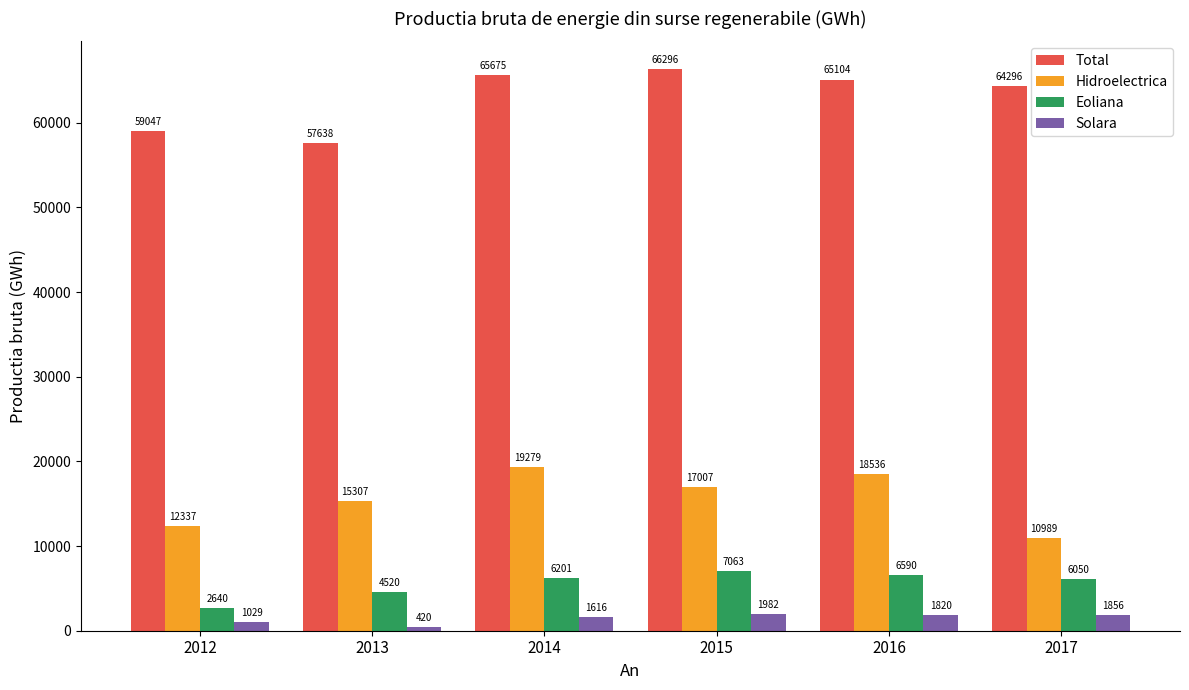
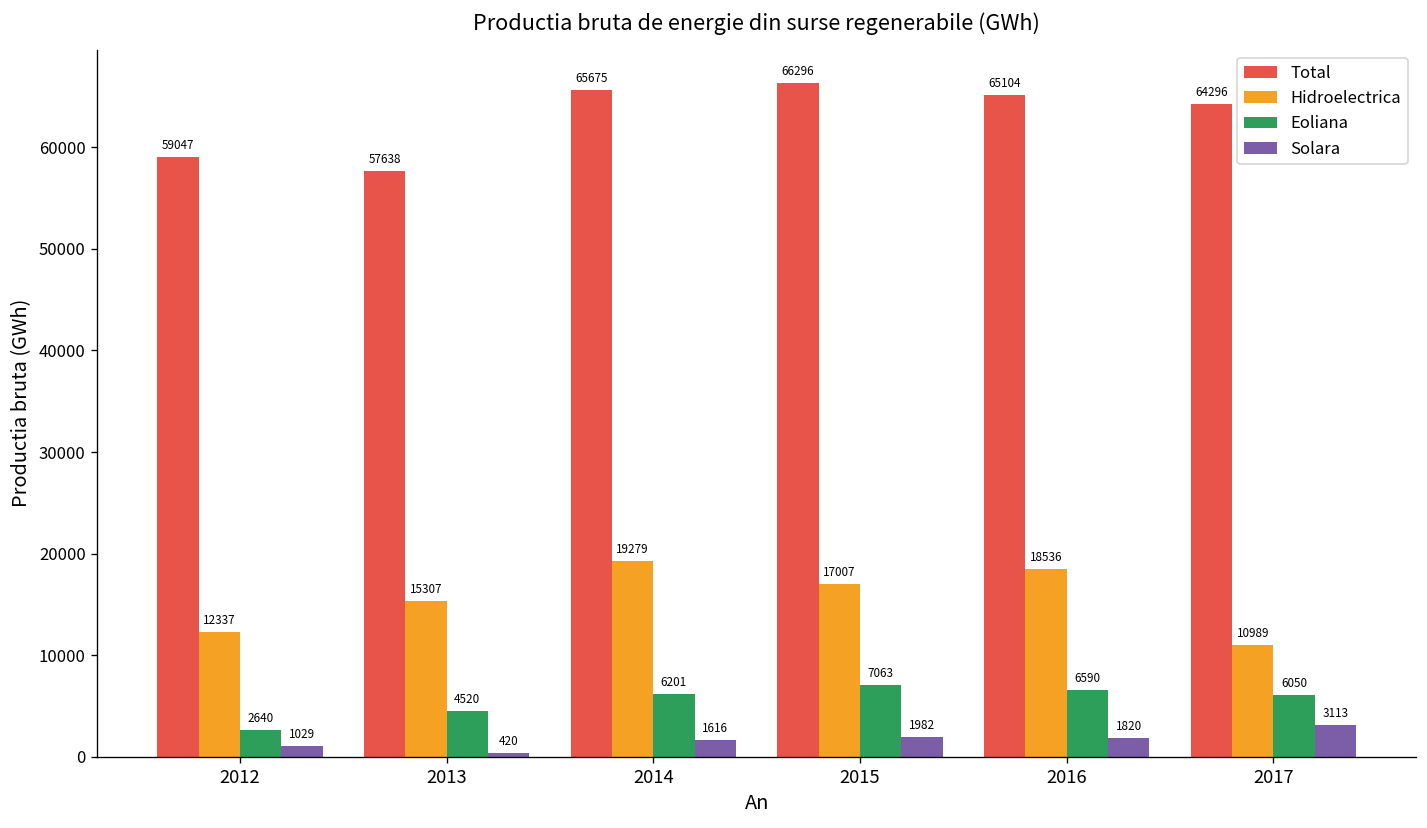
Solara, 2017: 1856 -> 3113
